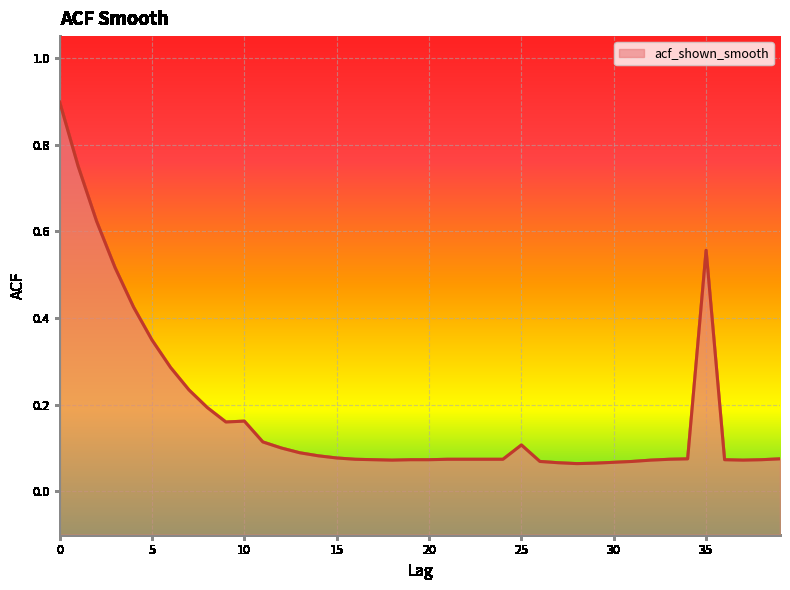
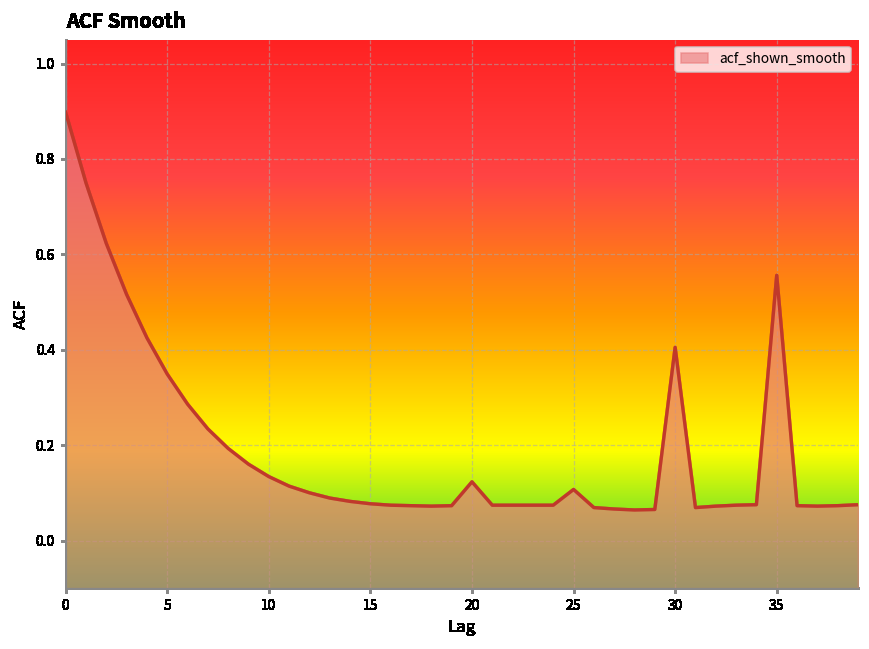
10: 0.16 -> 0.13
20: 0.07 -> 0.12
30: 0.07 -> 0.41
